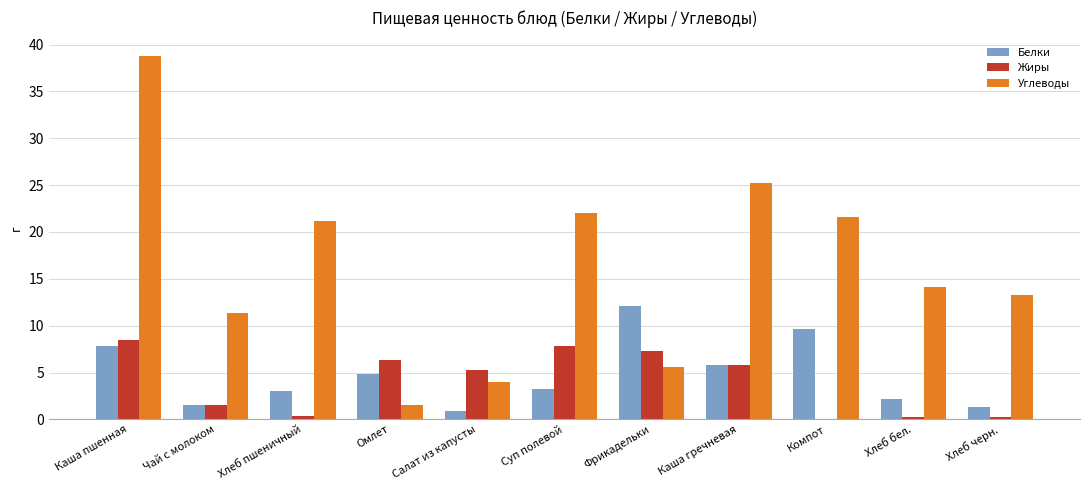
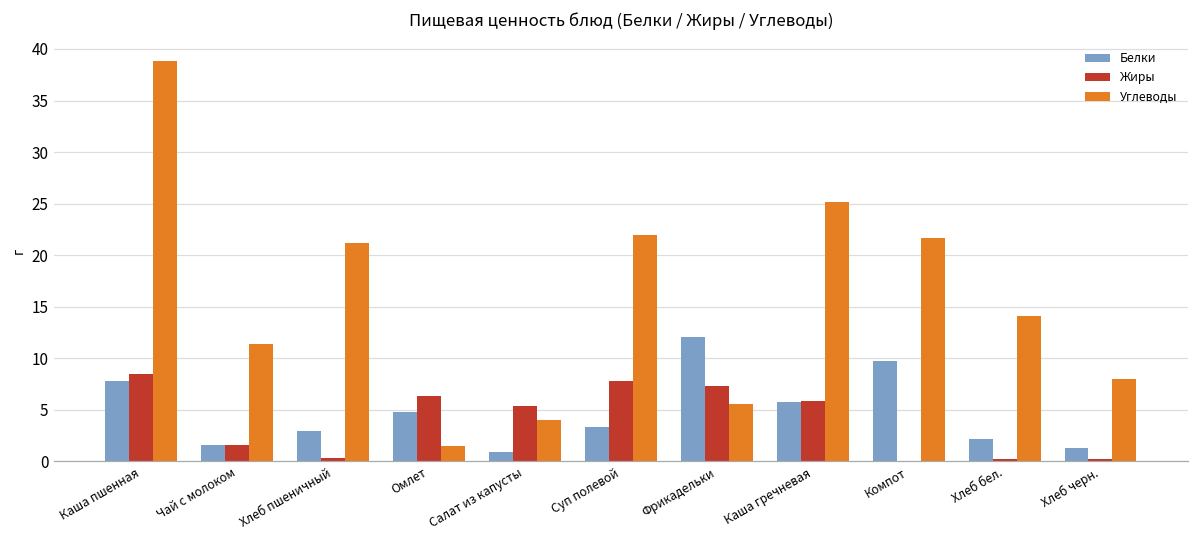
Углеводы, Хлеб черн.: 13 -> 8
